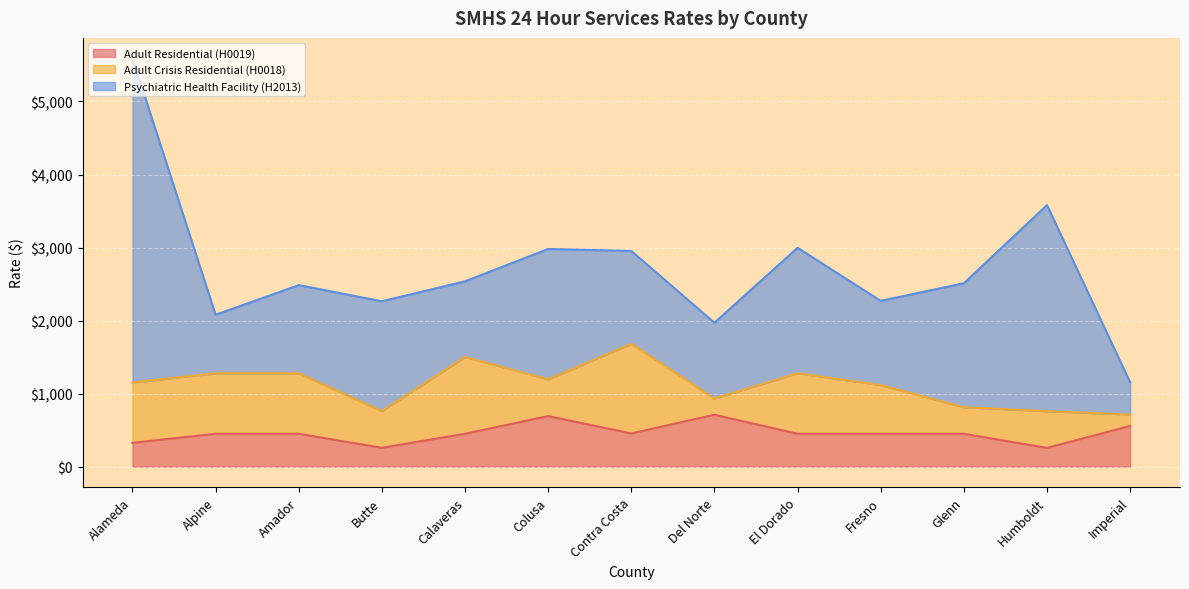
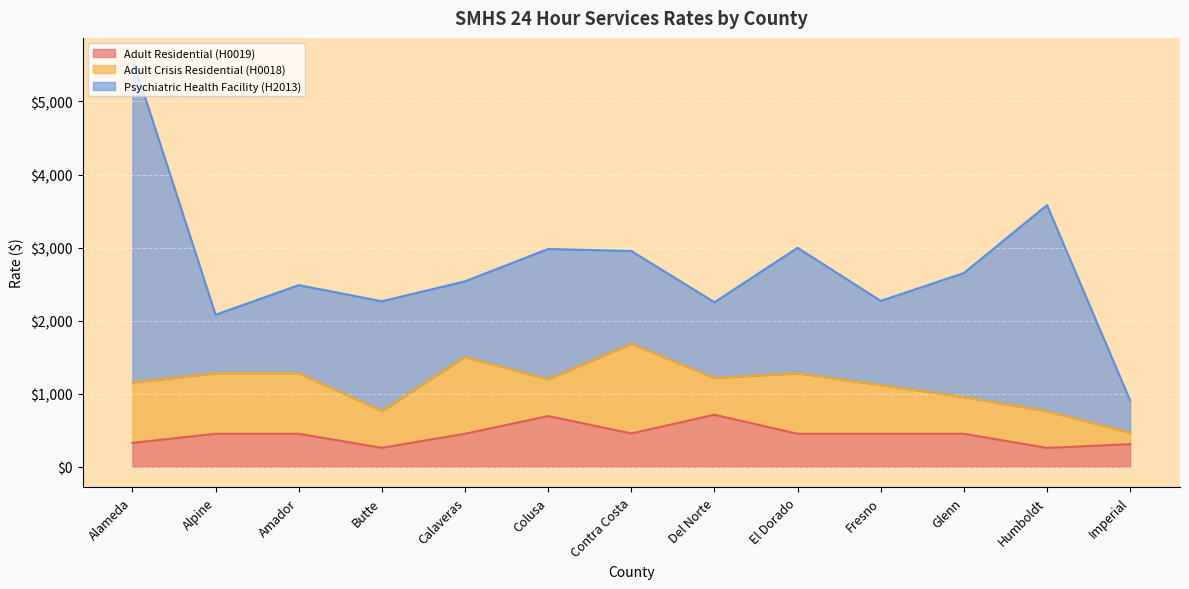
Adult Crisis Residential (H0018), Del Norte: $200 -> $500
Adult Crisis Residential (H0018), Glenn: $400 -> $500
Adult Residential (H0019), Imperial: $600 -> $300
